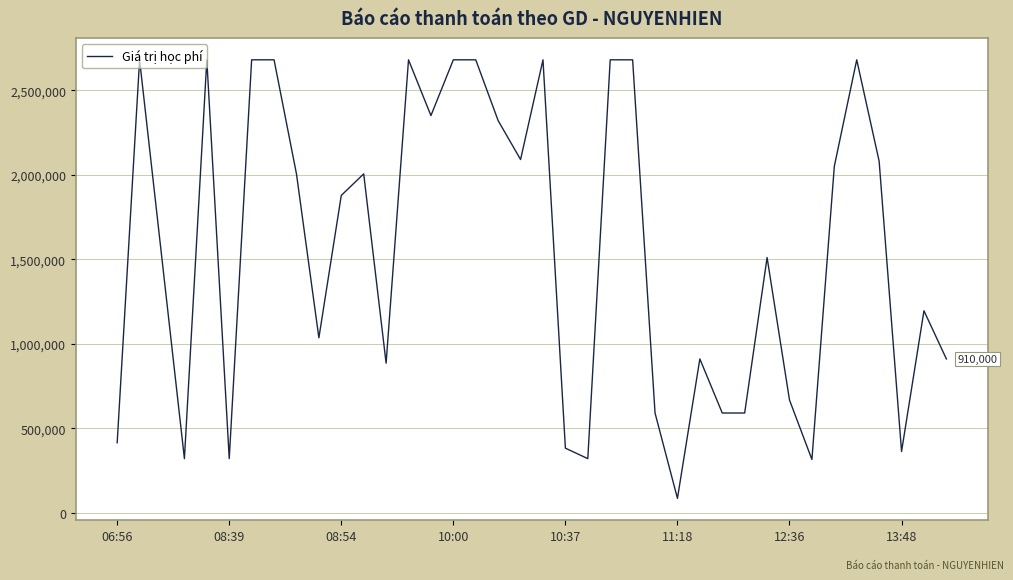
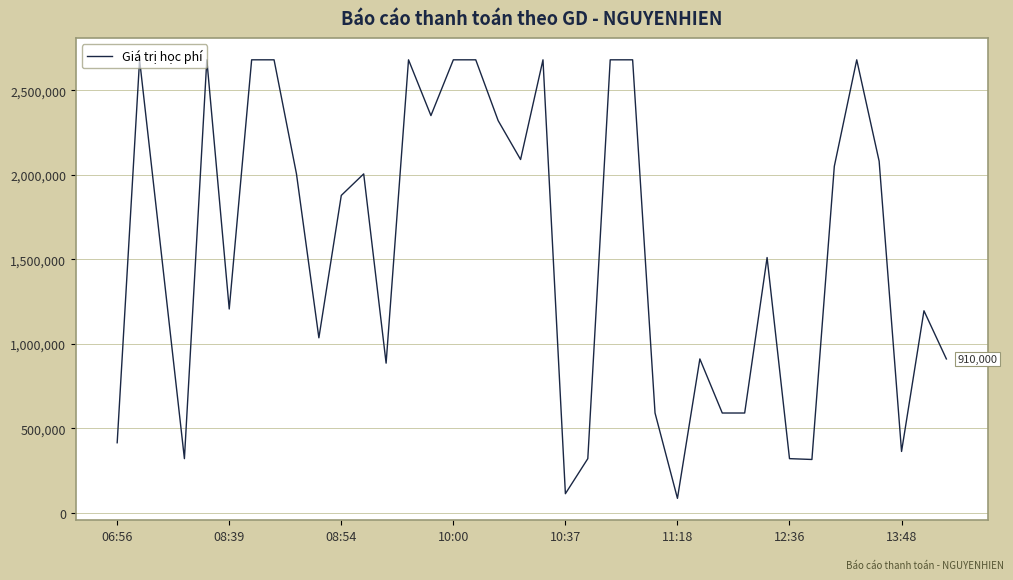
08:39: 320,000 -> 1,210,000
10:37: 380,000 -> 110,000
12:36: 670,000 -> 320,000
